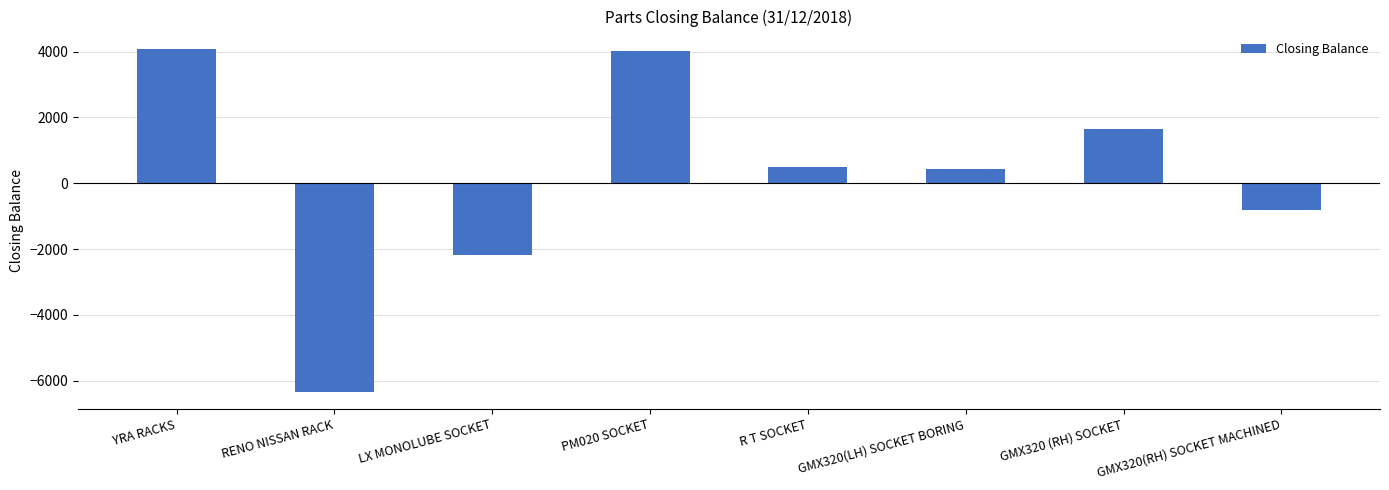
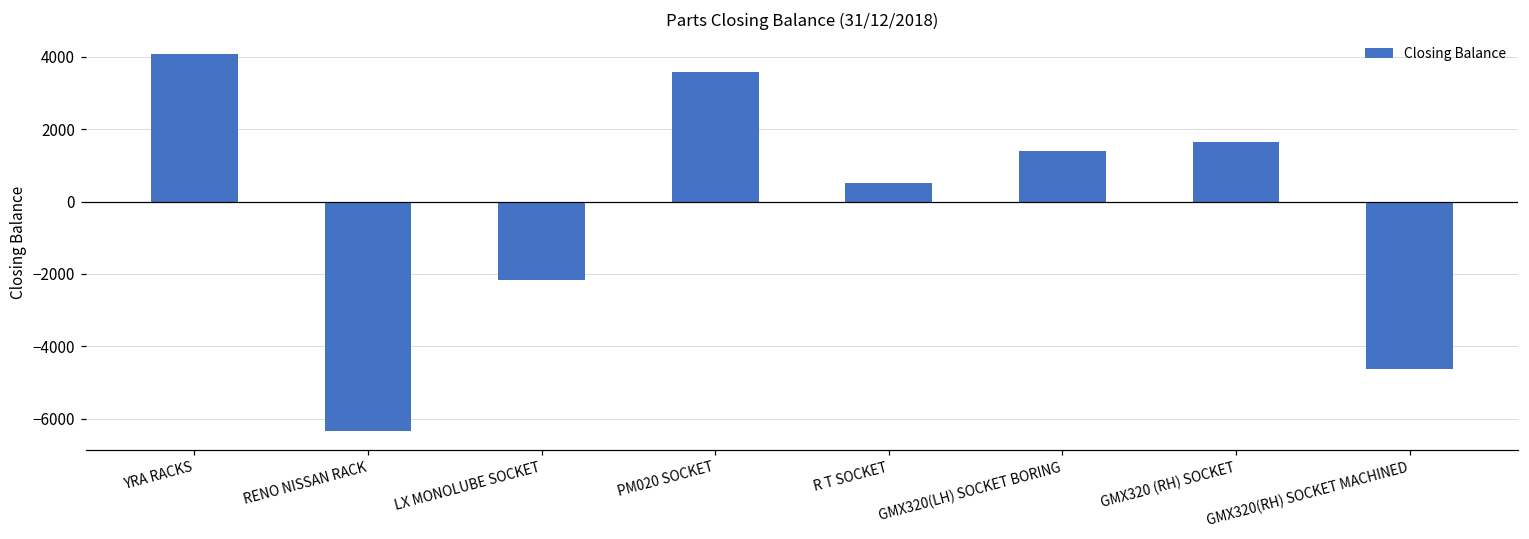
PM020 SOCKET: 4000 -> 3600
GMX320(LH) SOCKET BORING: 400 -> 1400
GMX320(RH) SOCKET MACHINED: -800 -> -4600
